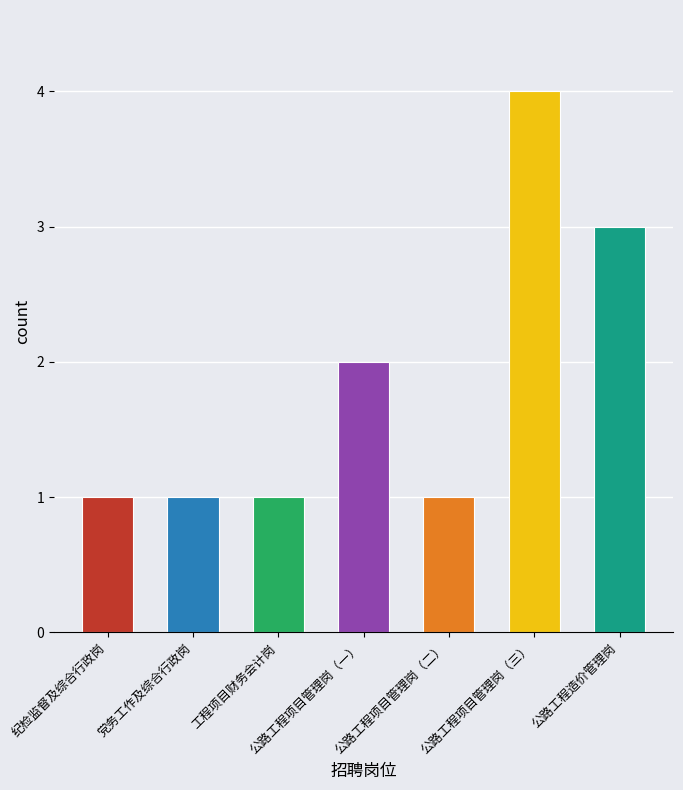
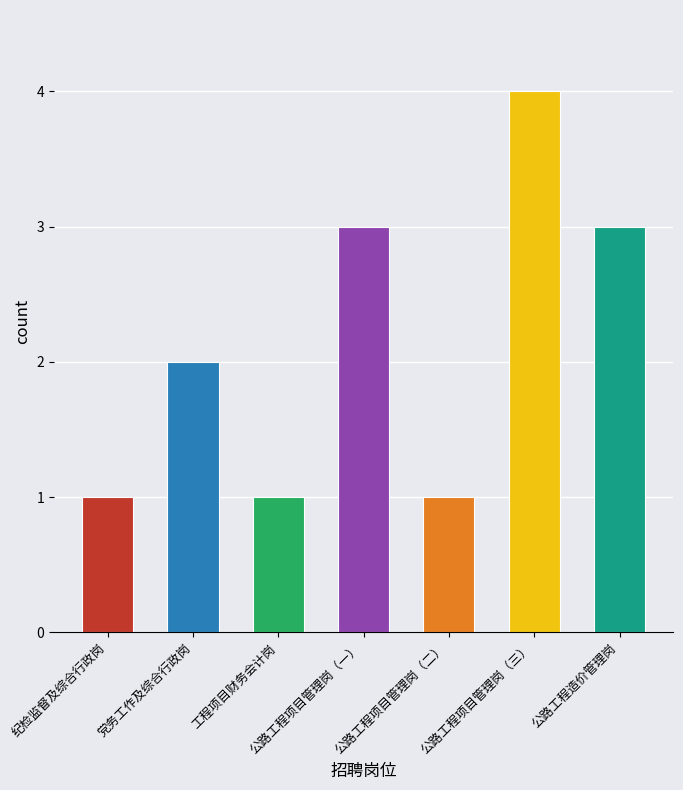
党务工作及综合行政岗: 1 -> 2
公路工程项目管理岗（一）: 2 -> 3
